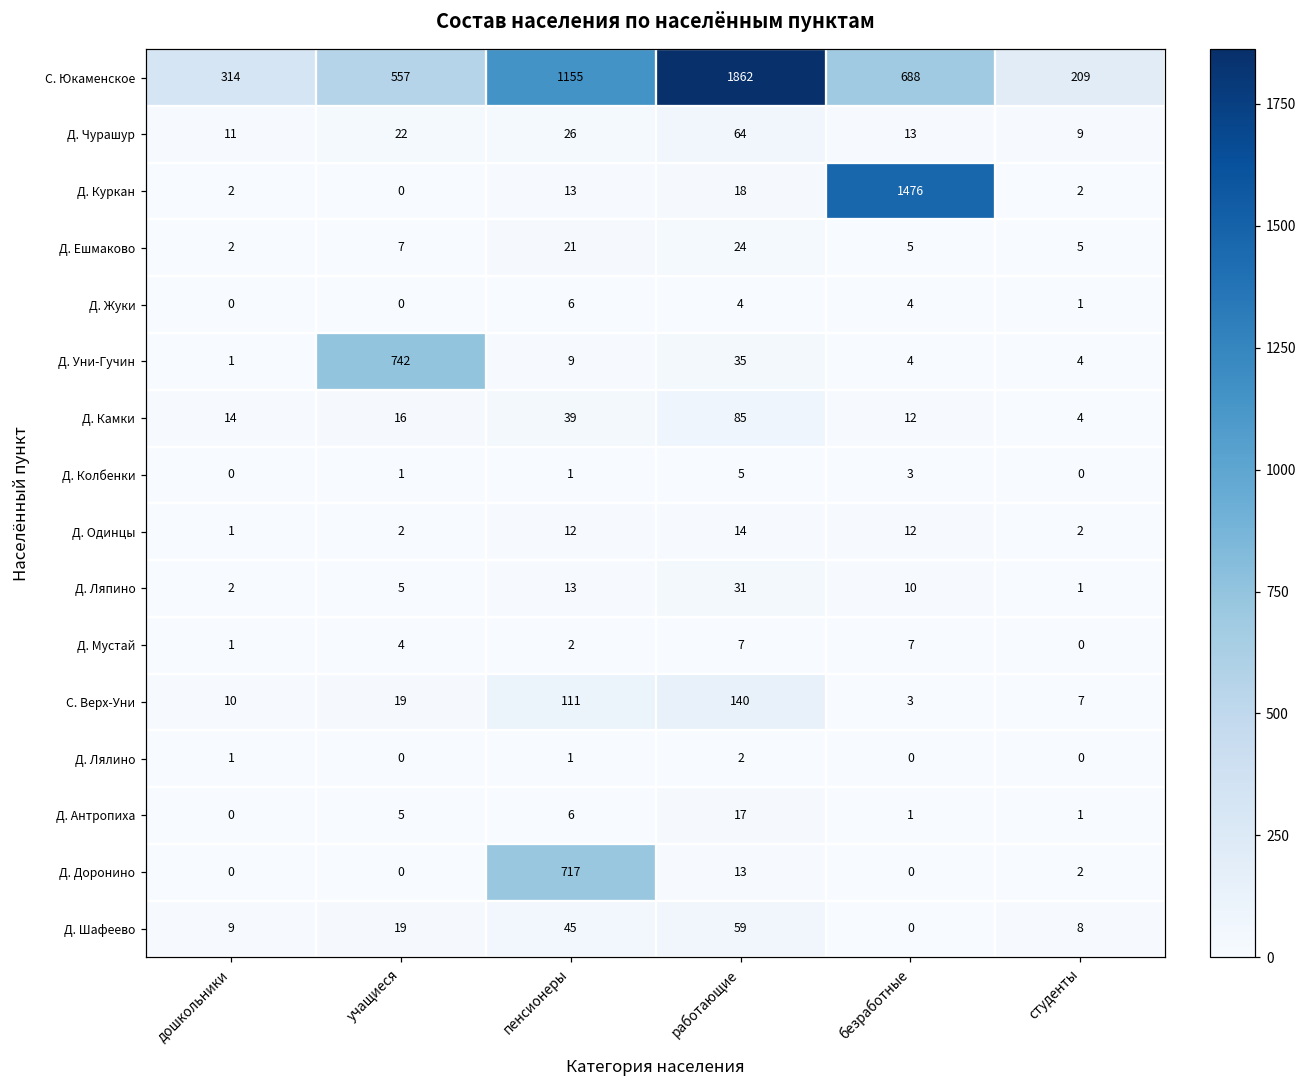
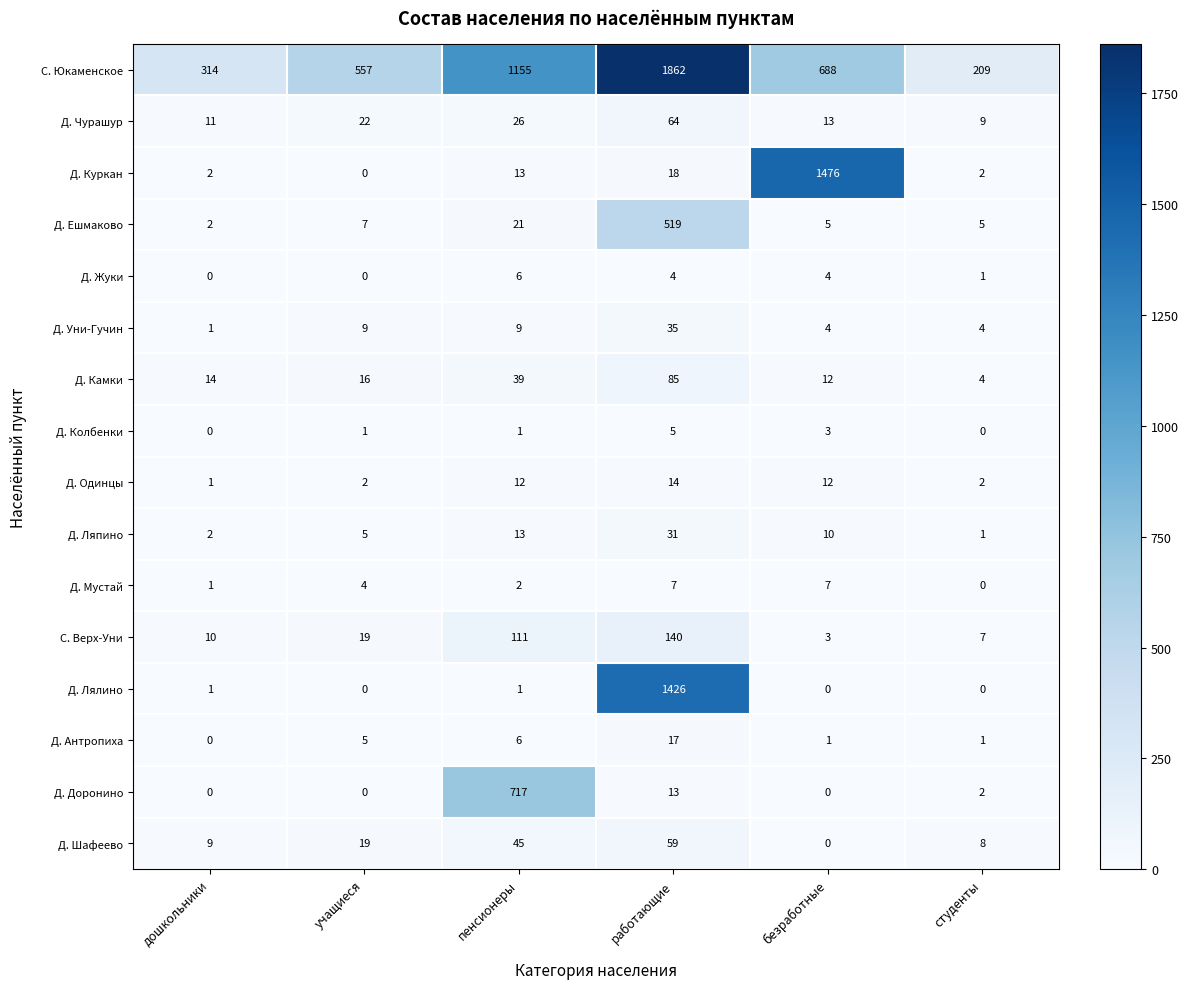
Д. Ешмаково, работающие: 24 -> 519
Д. Уни-Гучин, учащиеся: 742 -> 9
Д. Лялино, работающие: 2 -> 1426
